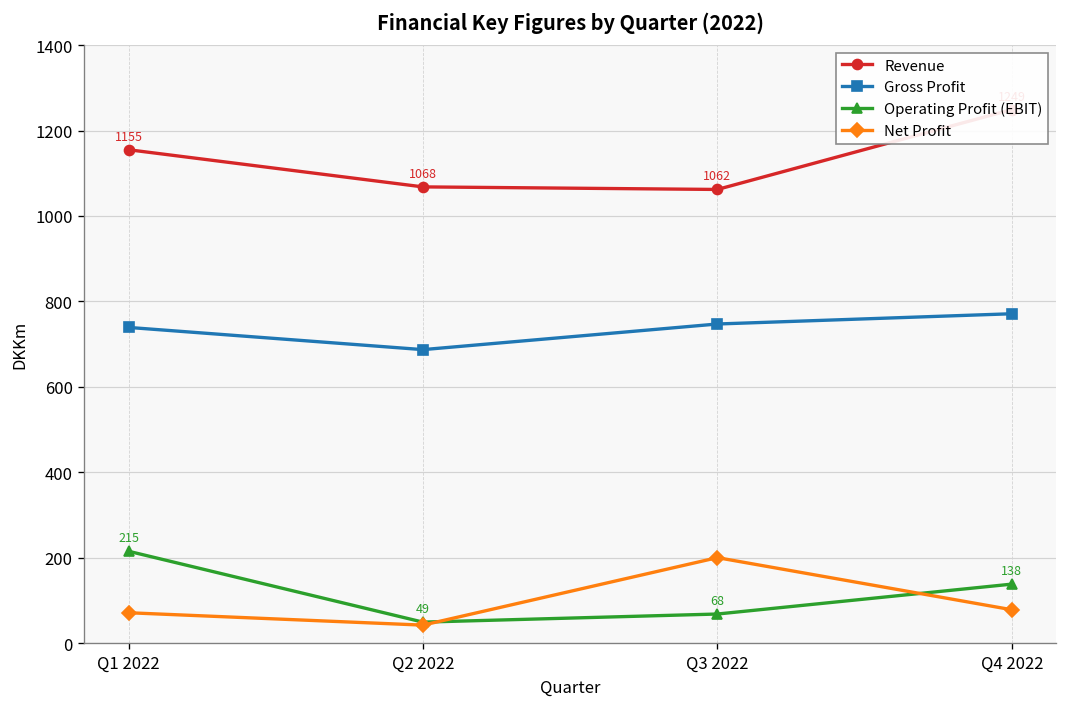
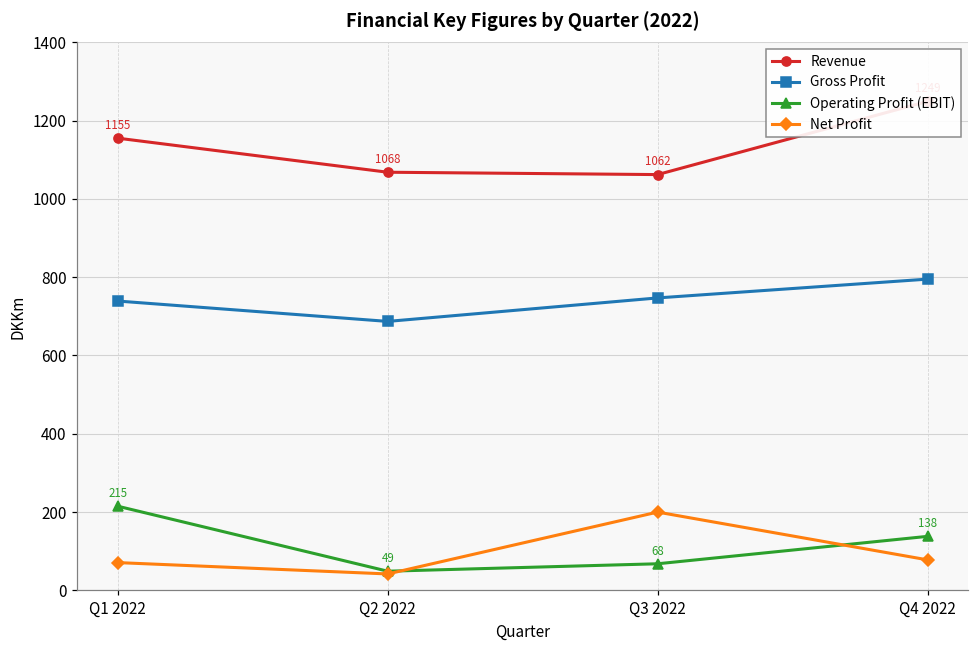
Gross Profit, Q4 2022: 770 -> 800
